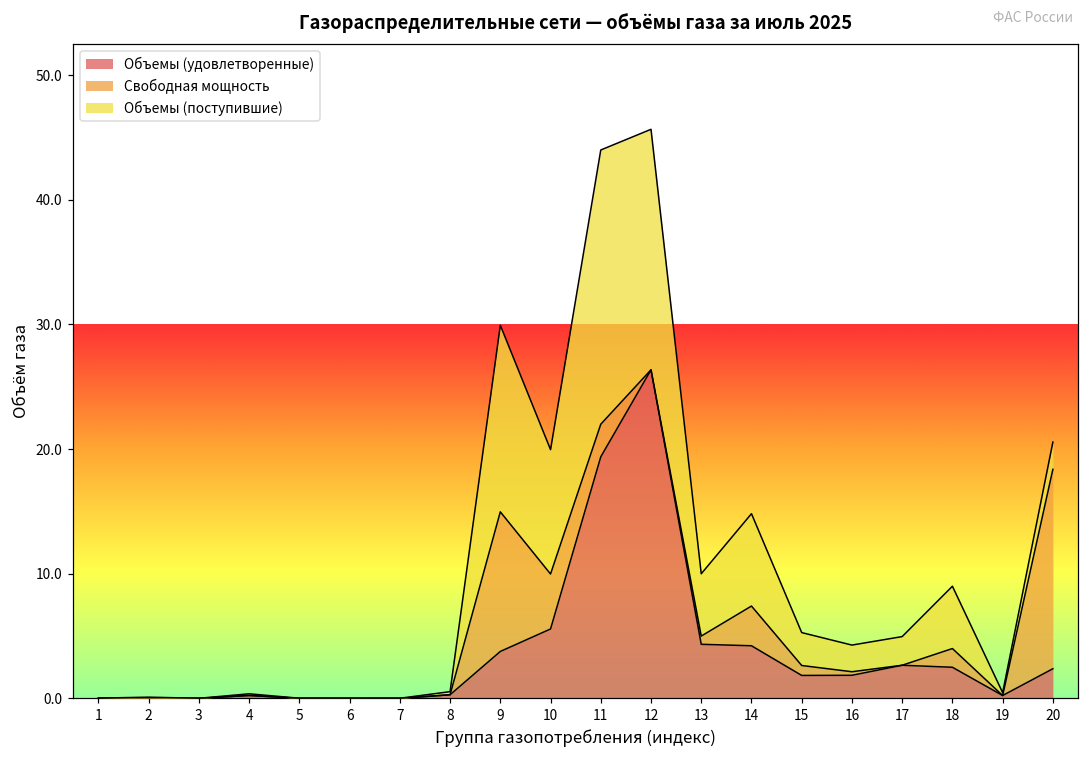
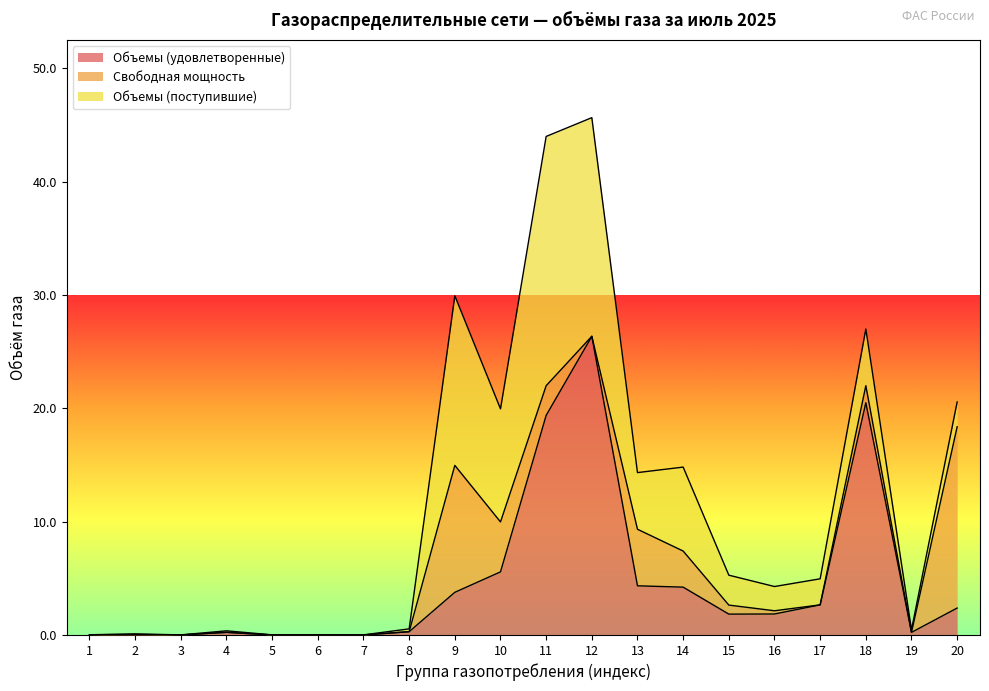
Свободная мощность, 13: 0.7 -> 5.0
Объемы (удовлетворенные), 18: 2.5 -> 20.5
